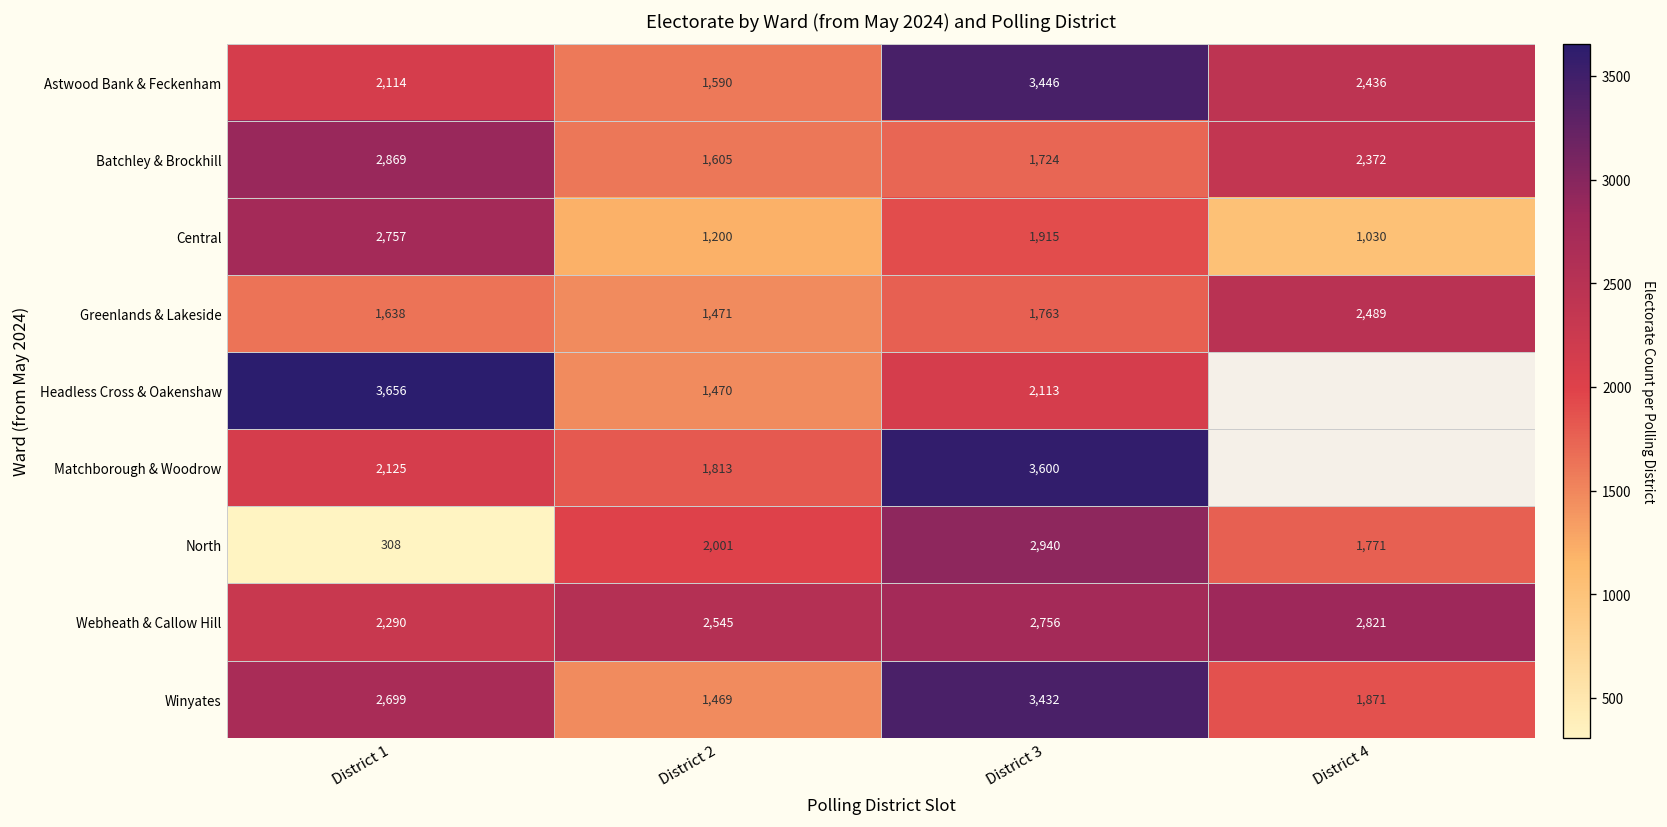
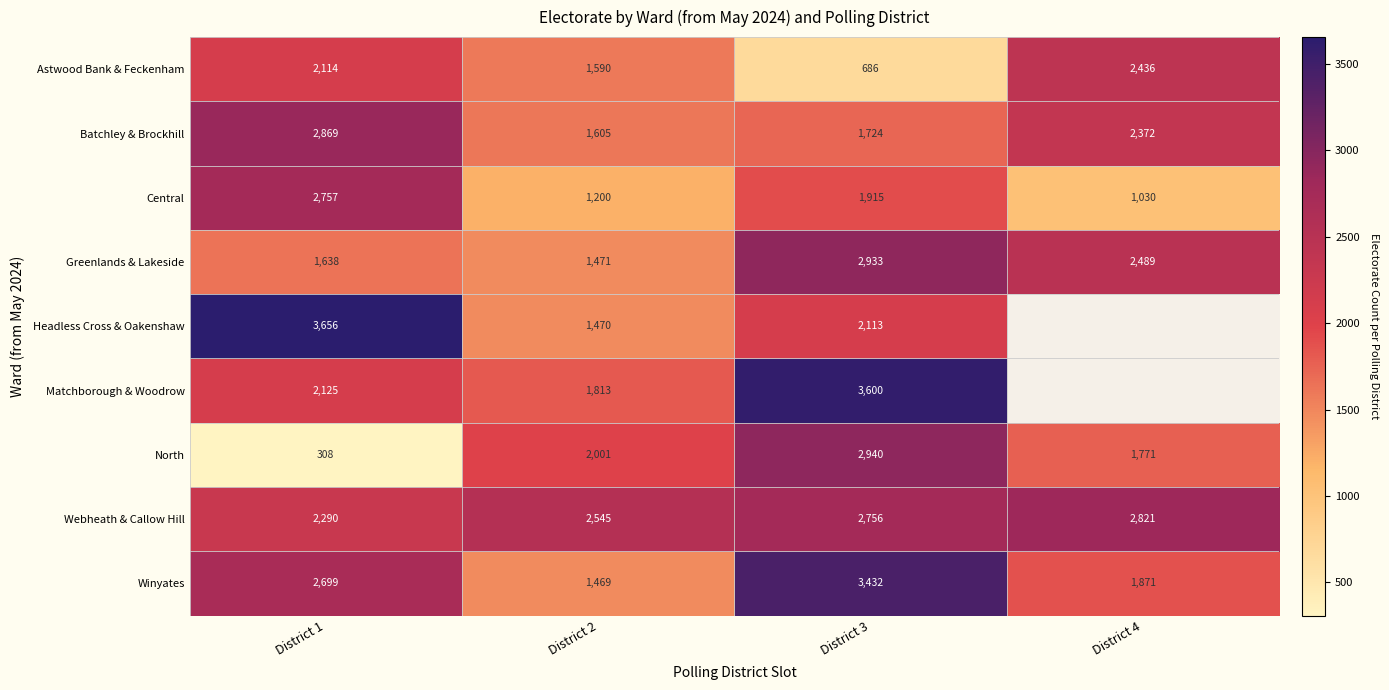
Astwood Bank & Feckenham, District 3: 3,446 -> 686
Greenlands & Lakeside, District 3: 1,763 -> 2,933
